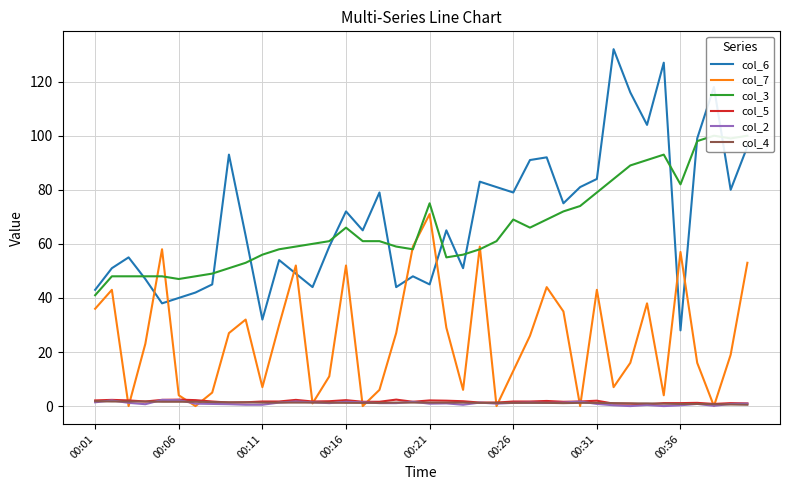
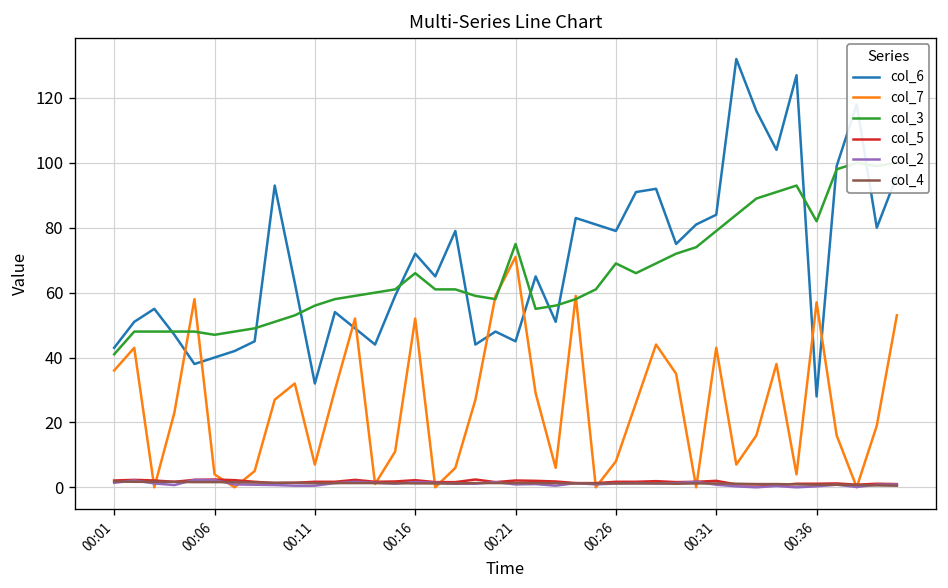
col_7, 00:26: 13 -> 8
